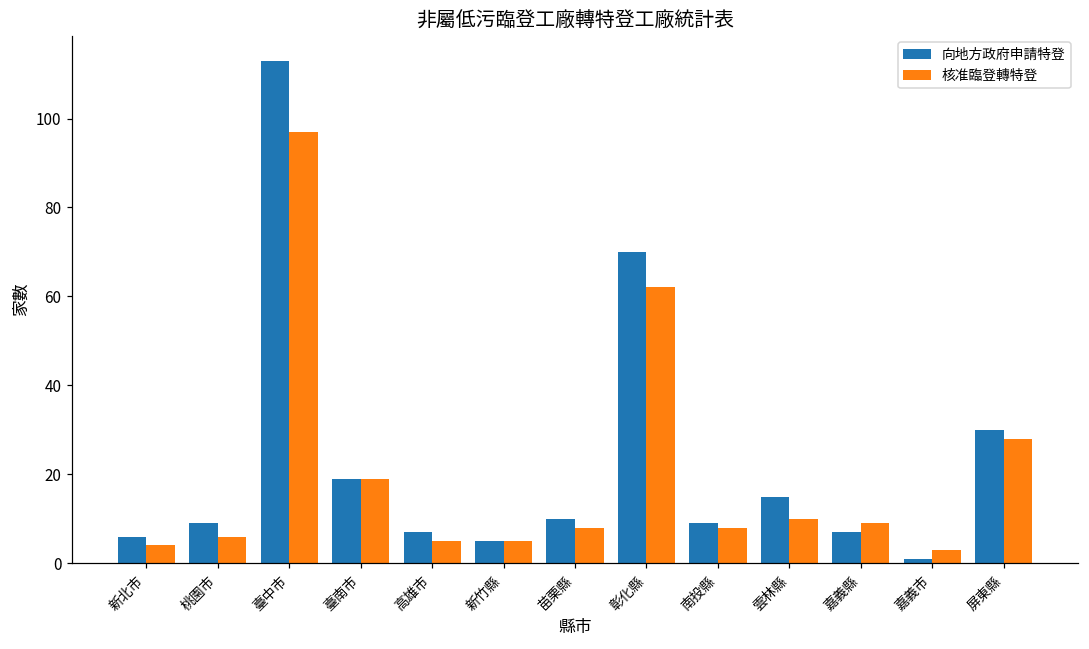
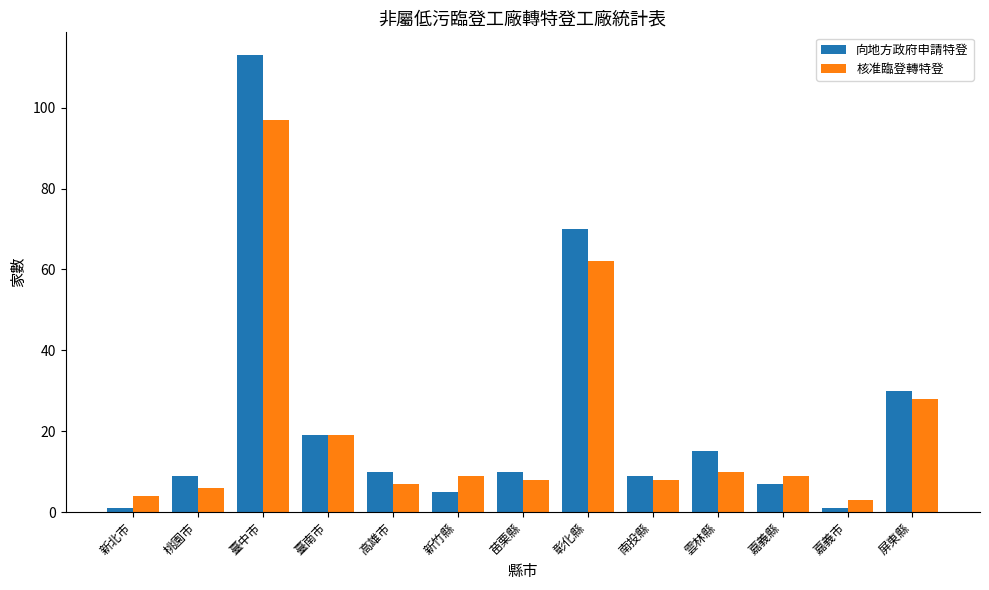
向地方政府申請特登, 新北市: 6 -> 1
向地方政府申請特登, 高雄市: 7 -> 10
核准臨登轉特登, 高雄市: 5 -> 7
核准臨登轉特登, 新竹縣: 5 -> 9
